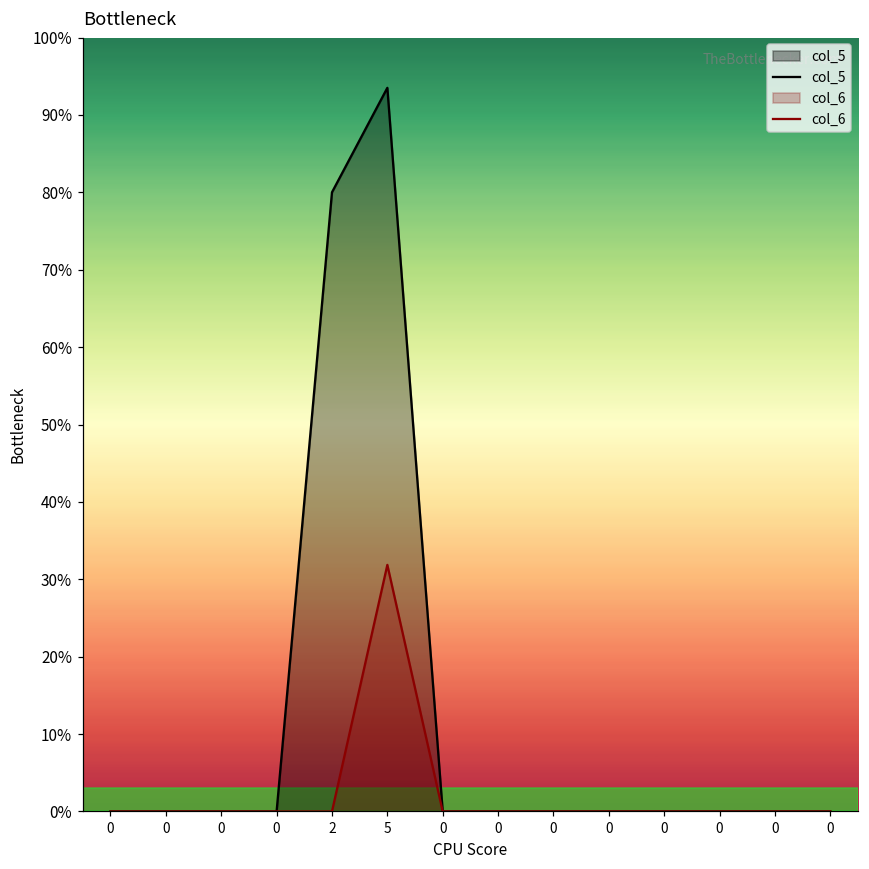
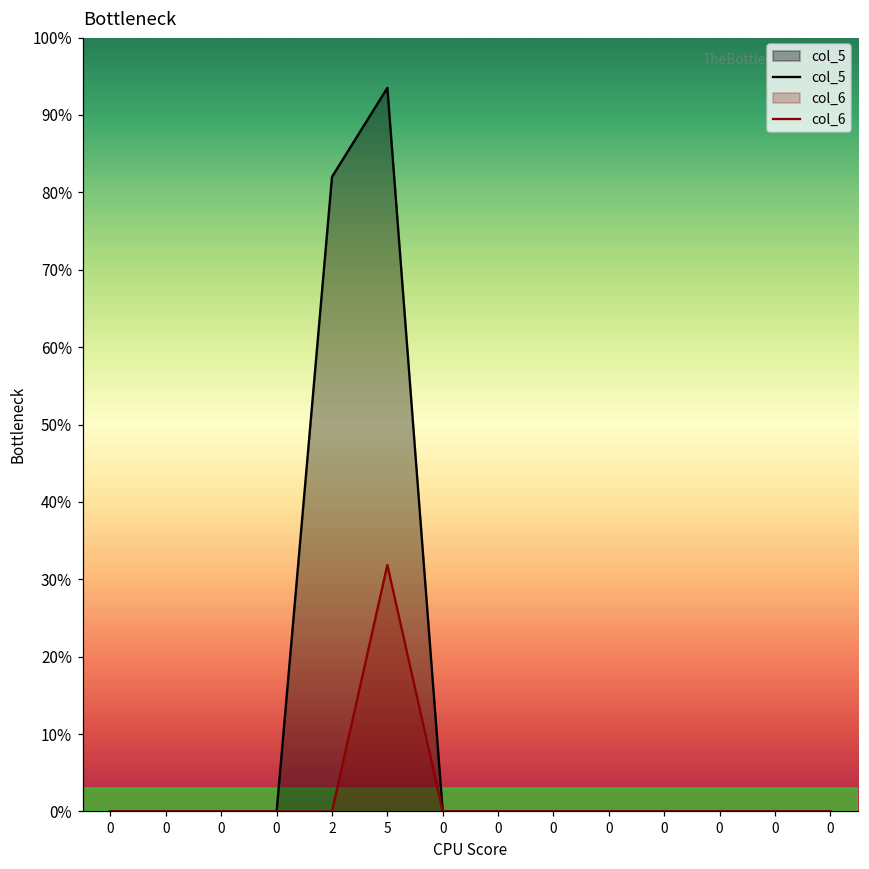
col_5, 2: 80% -> 82%
